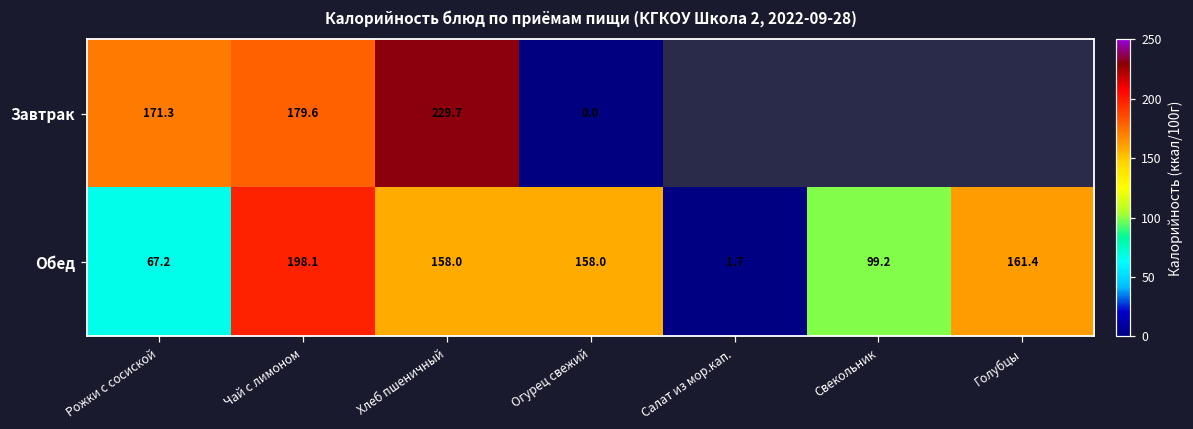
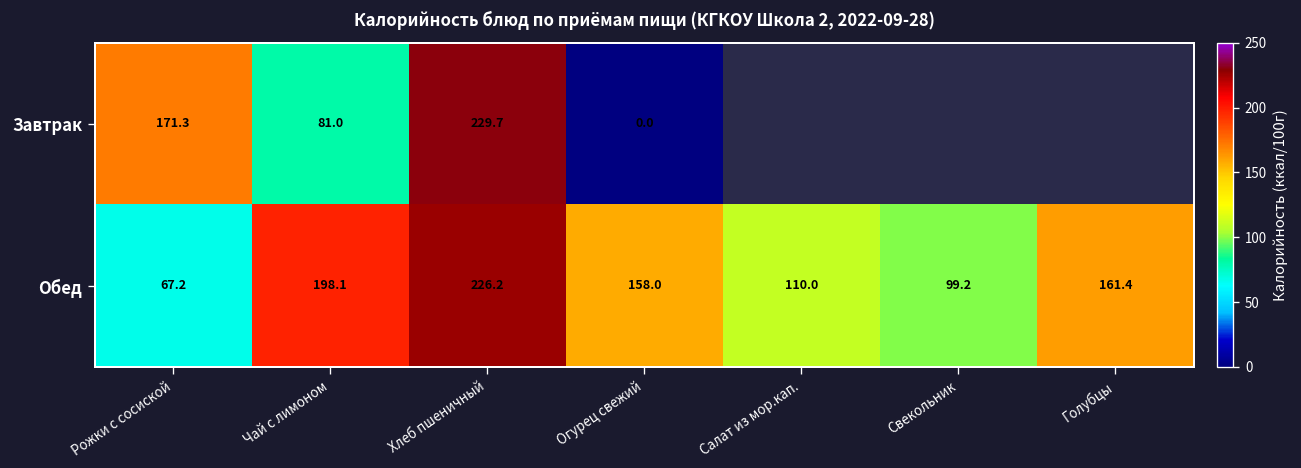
Завтрак, Чай с лимоном: 179.6 -> 81.0
Обед, Хлеб пшеничный: 158.0 -> 226.2
Обед, Салат из мор.кап.: 1.7 -> 110.0
